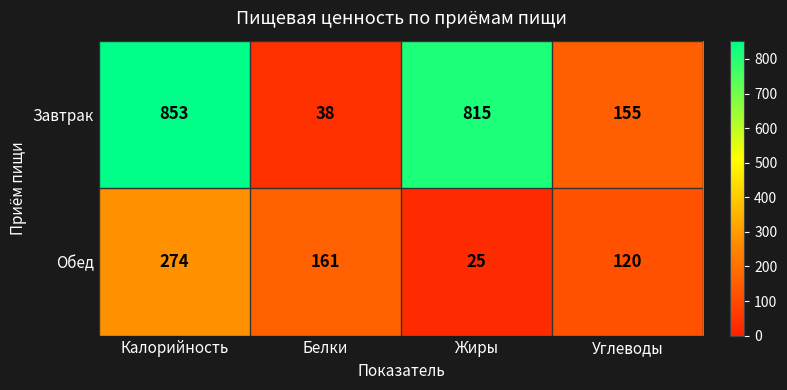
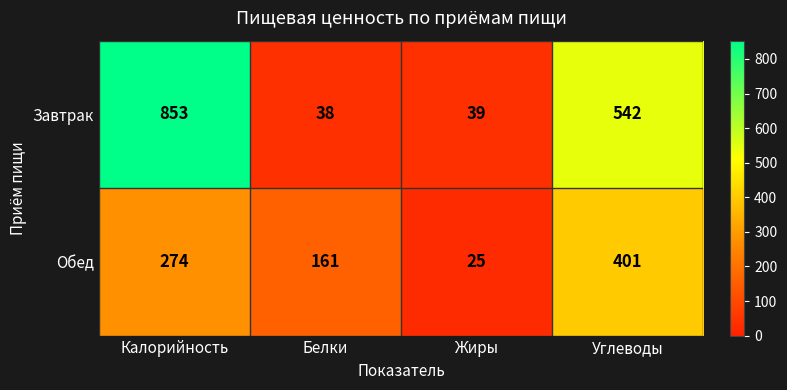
Завтрак, Жиры: 815 -> 39
Завтрак, Углеводы: 155 -> 542
Обед, Углеводы: 120 -> 401
